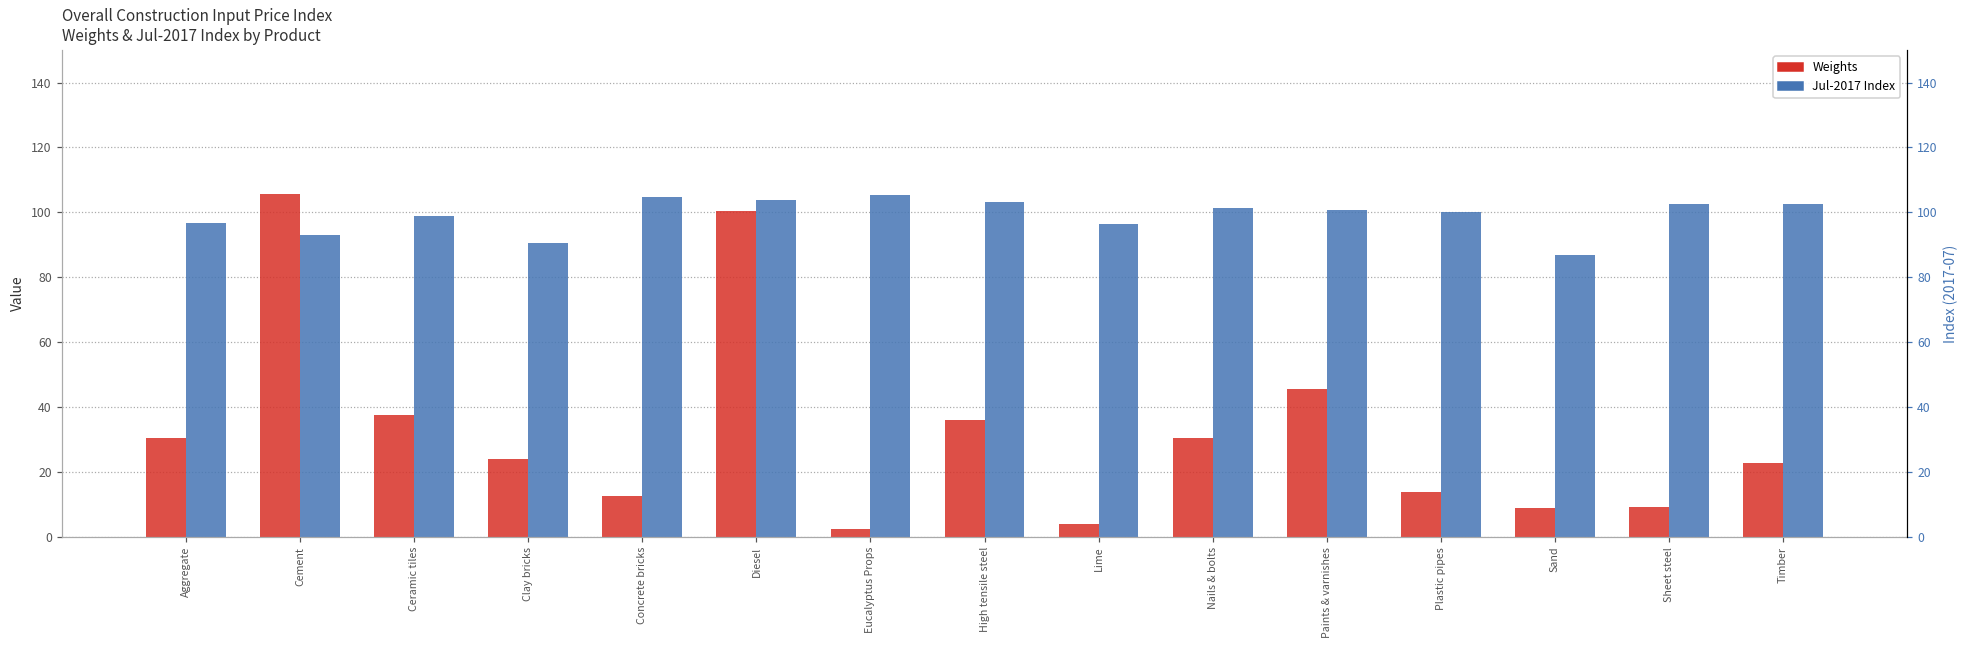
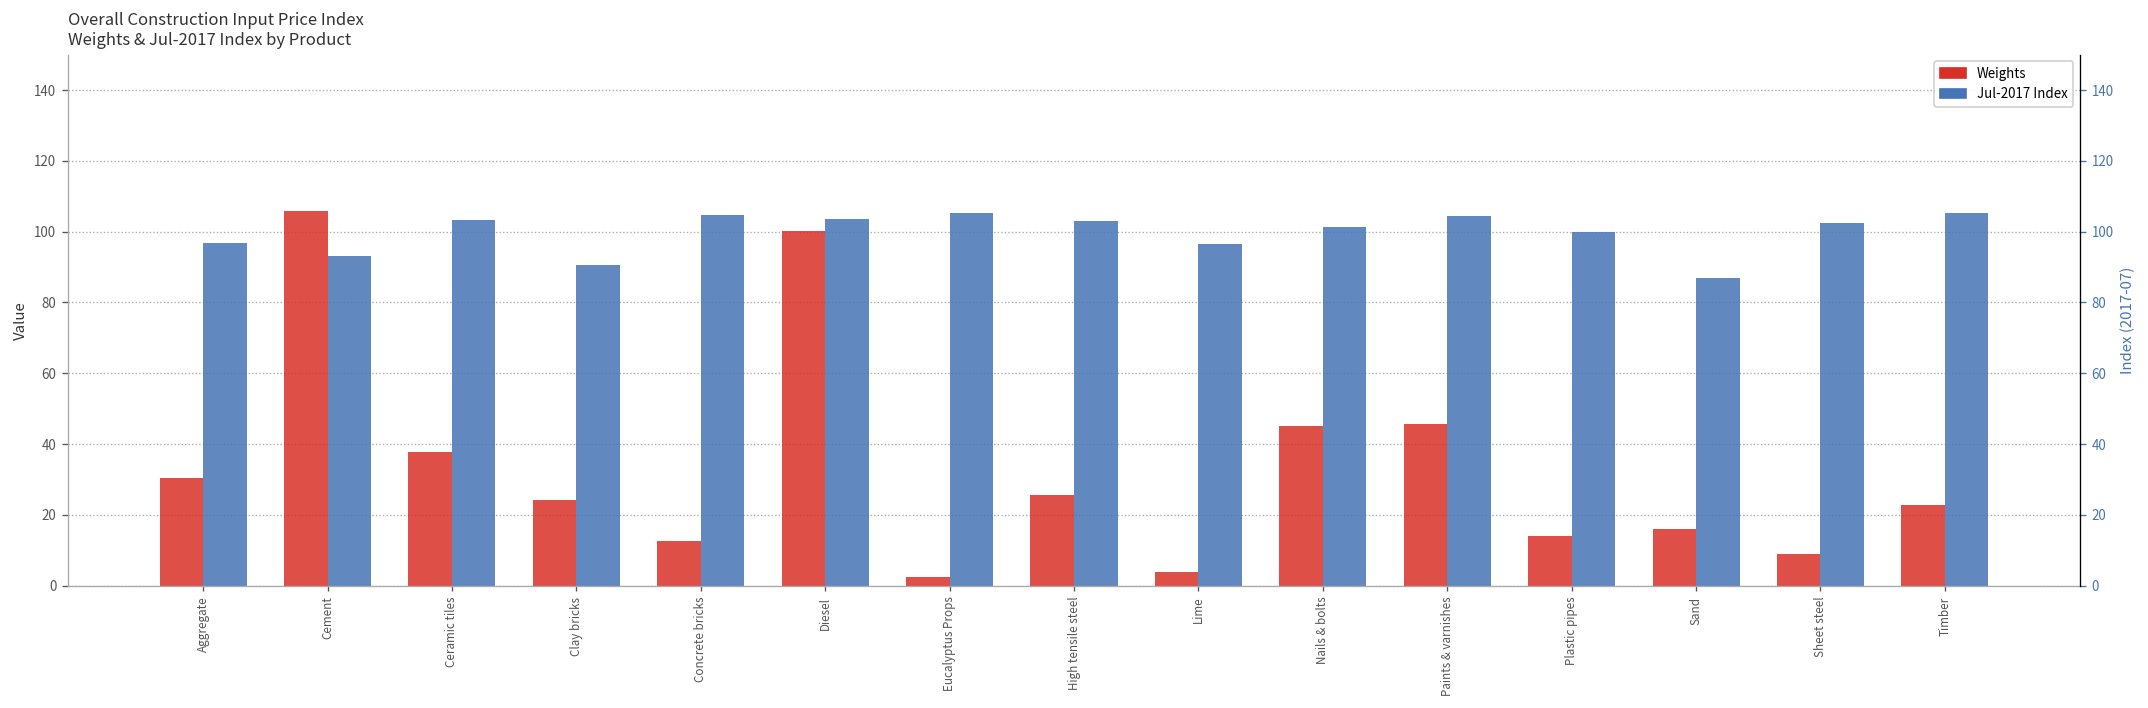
Jul-2017 Index, Ceramic tiles: 99 -> 103
Weights, High tensile steel: 36 -> 26
Weights, Nails & bolts: 30 -> 45
Jul-2017 Index, Paints & varnishes: 101 -> 104
Weights, Sand: 9 -> 16
Jul-2017 Index, Timber: 103 -> 105
